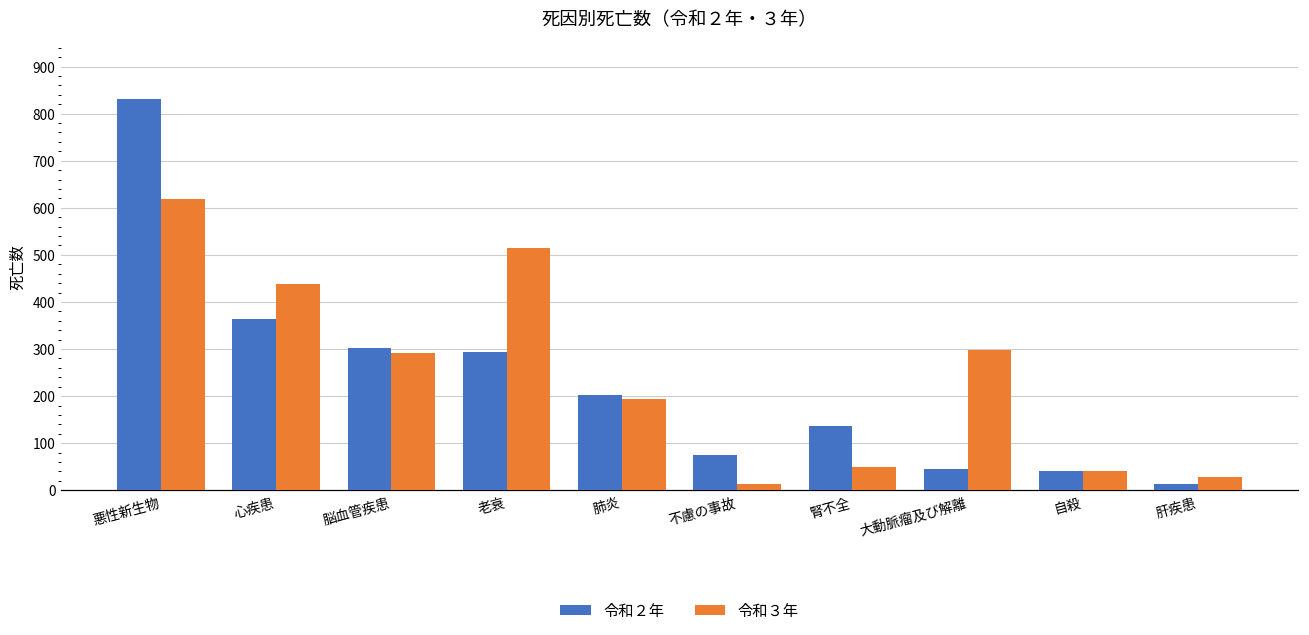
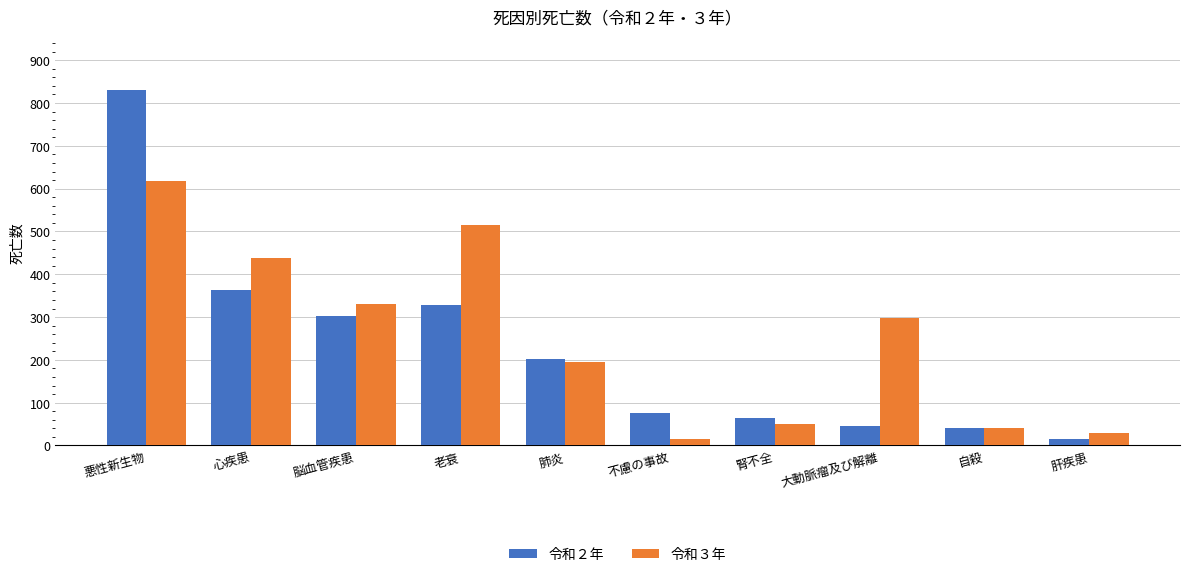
令和３年, 脳血管疾患: 290 -> 330
令和２年, 老衰: 290 -> 330
令和２年, 腎不全: 140 -> 60
